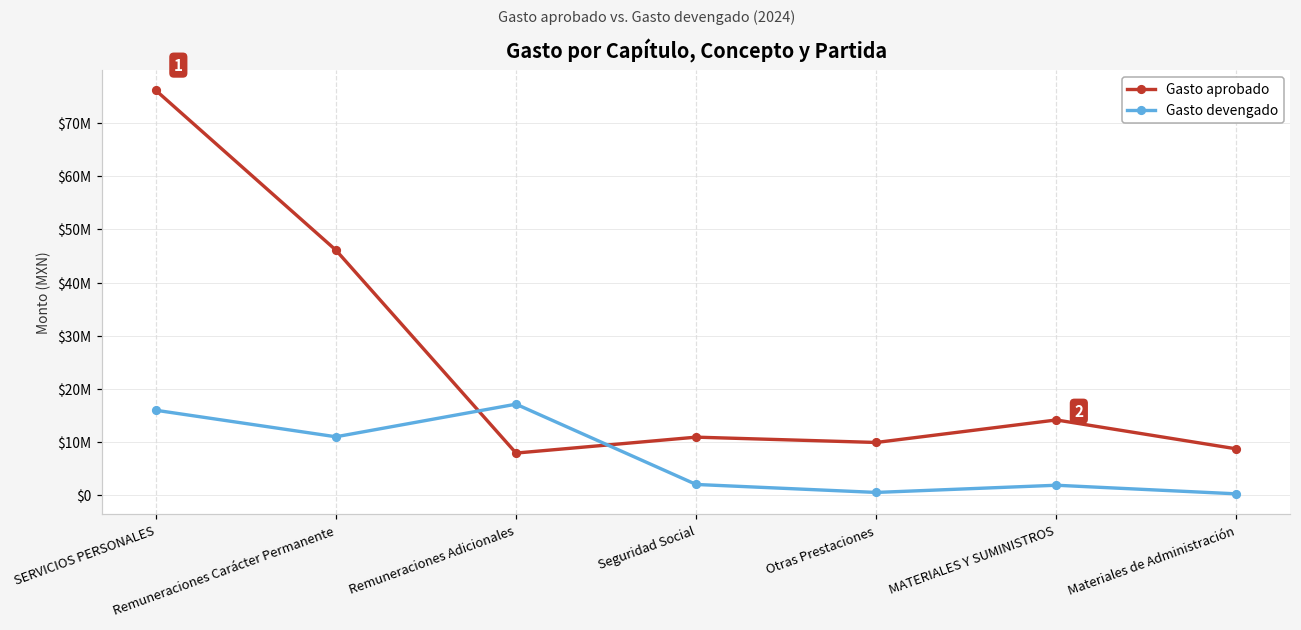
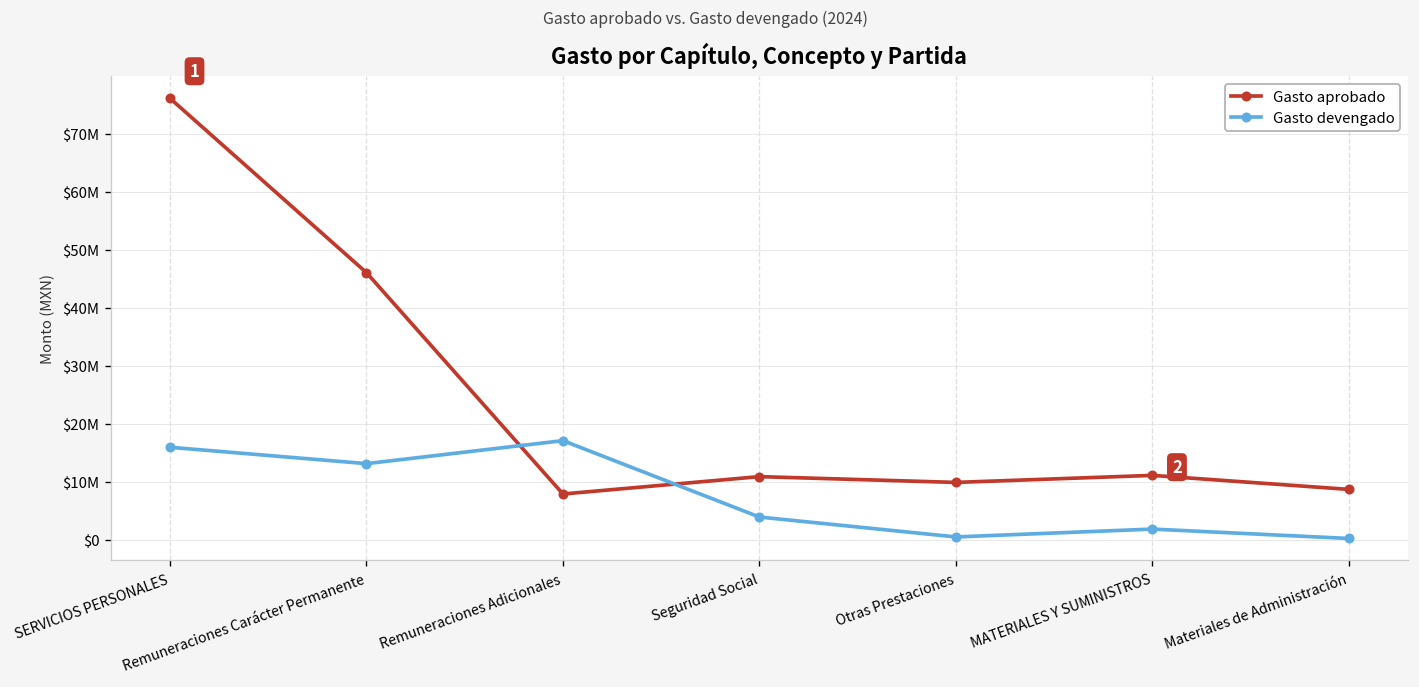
Gasto devengado, Remuneraciones Carácter Permanente: $11000000 -> $13000000
Gasto devengado, Seguridad Social: $2000000 -> $4000000
Gasto aprobado, MATERIALES Y SUMINISTROS: $14000000 -> $11000000
